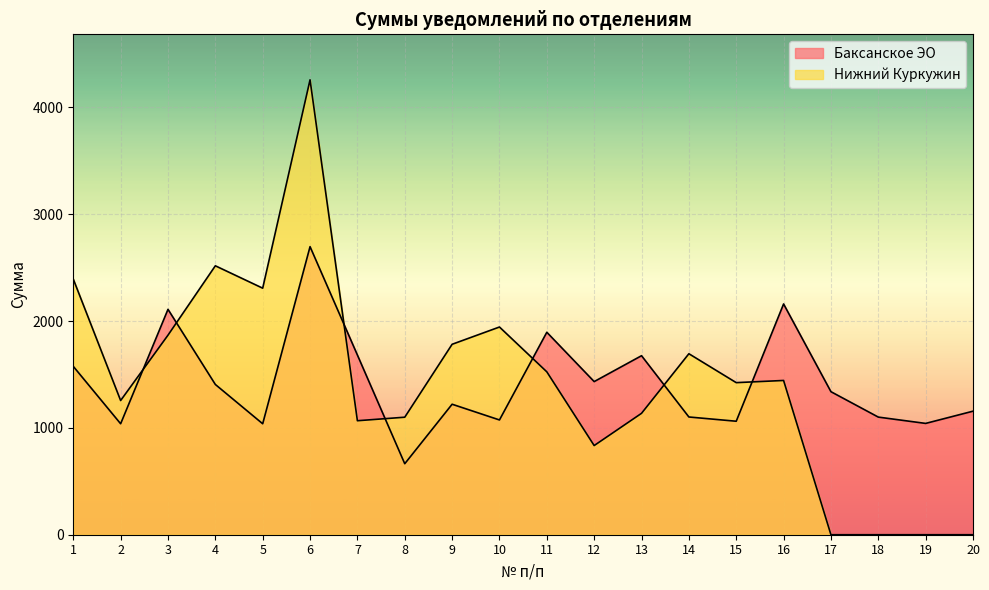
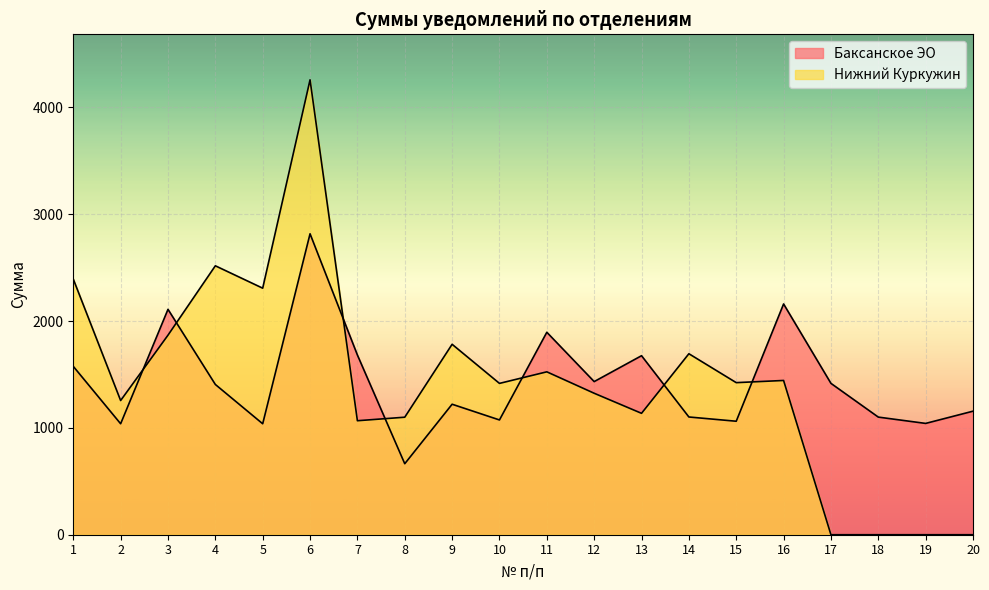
Баксанское ЭО, 6: 2700 -> 2820
Нижний Куркужин, 10: 1940 -> 1420
Нижний Куркужин, 12: 830 -> 1320
Баксанское ЭО, 17: 1340 -> 1420
